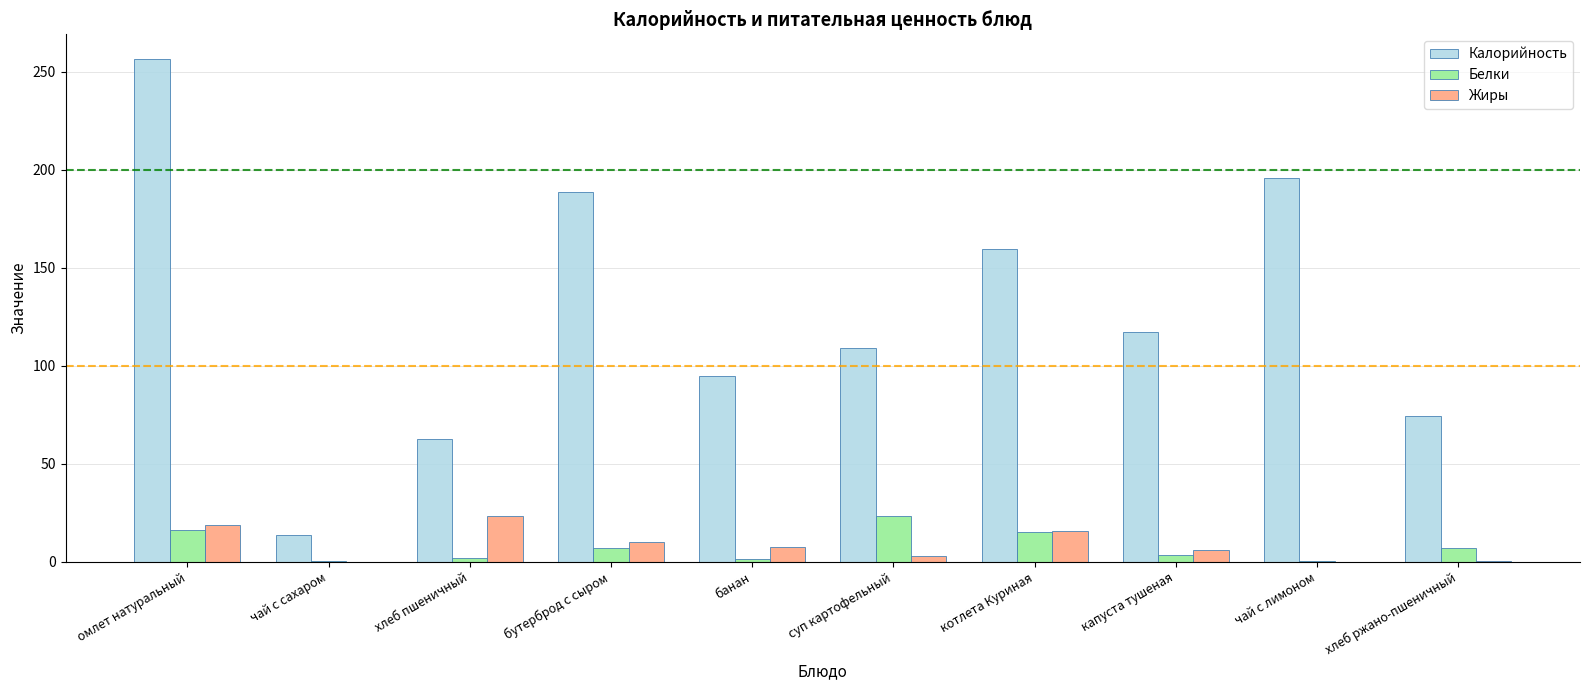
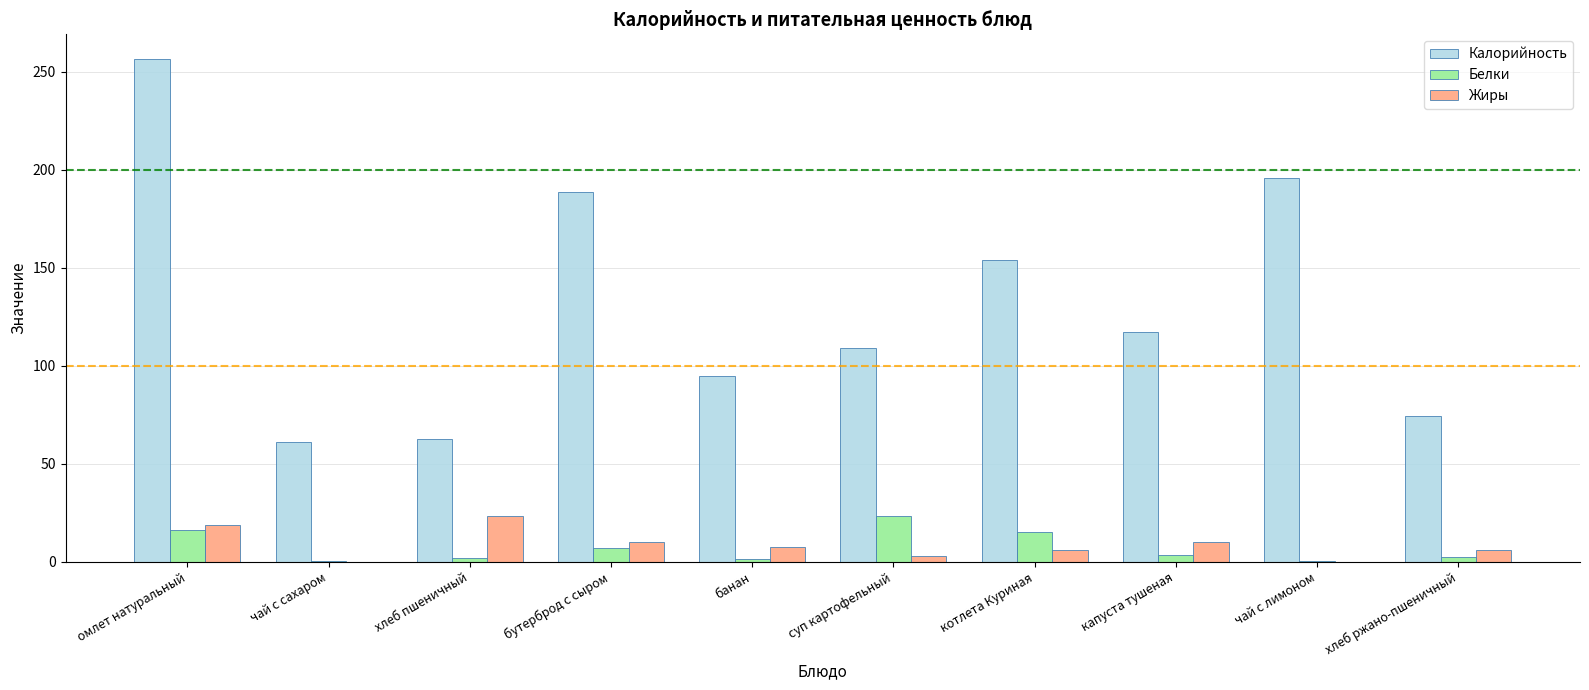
Калорийность, чай с сахаром: 13 -> 61
Калорийность, котлета Куриная: 160 -> 154
Жиры, котлета Куриная: 16 -> 6
Жиры, капуста тушеная: 6 -> 10
Белки, хлеб ржано-пшеничный: 7 -> 3
Жиры, хлеб ржано-пшеничный: 0 -> 6
